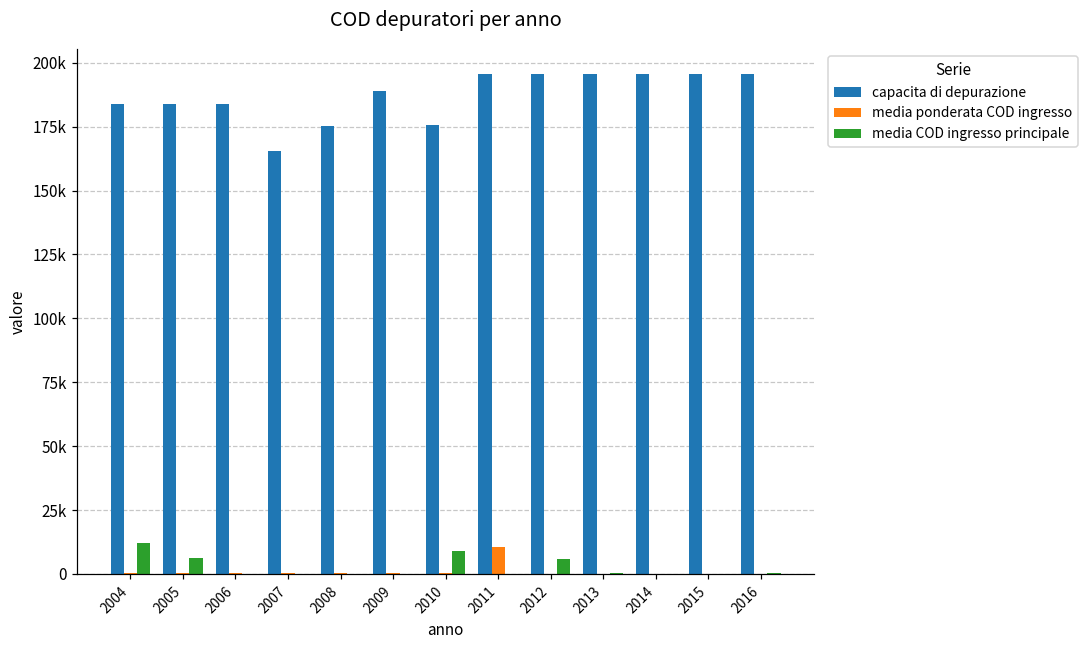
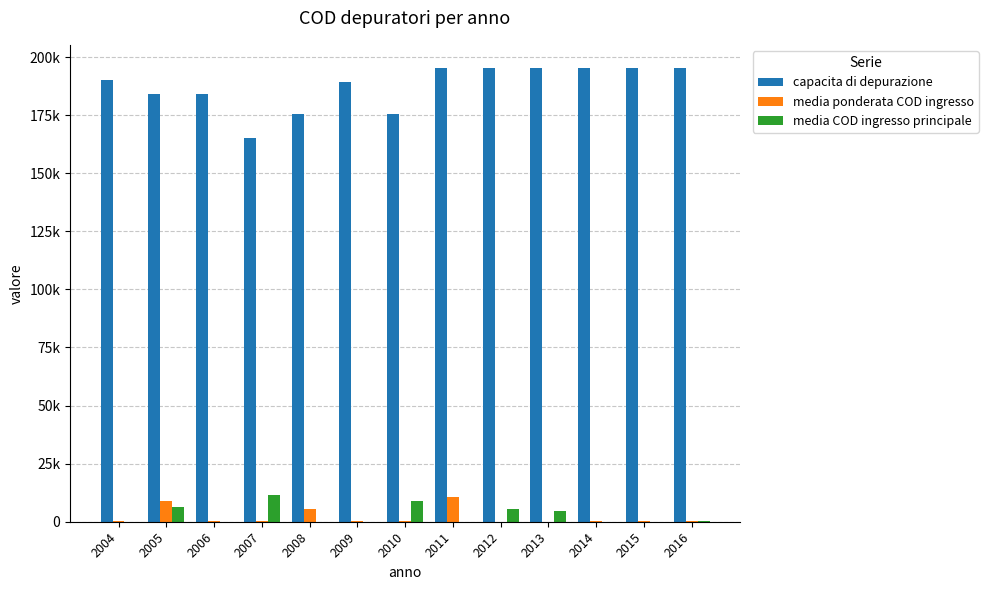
capacita di depurazione, 2004: 184000 -> 190000
media COD ingresso principale, 2004: 12000 -> 0
media ponderata COD ingresso, 2005: 0 -> 9000
media COD ingresso principale, 2007: 0 -> 11000
media ponderata COD ingresso, 2008: 0 -> 5000
media COD ingresso principale, 2013: 0 -> 5000
